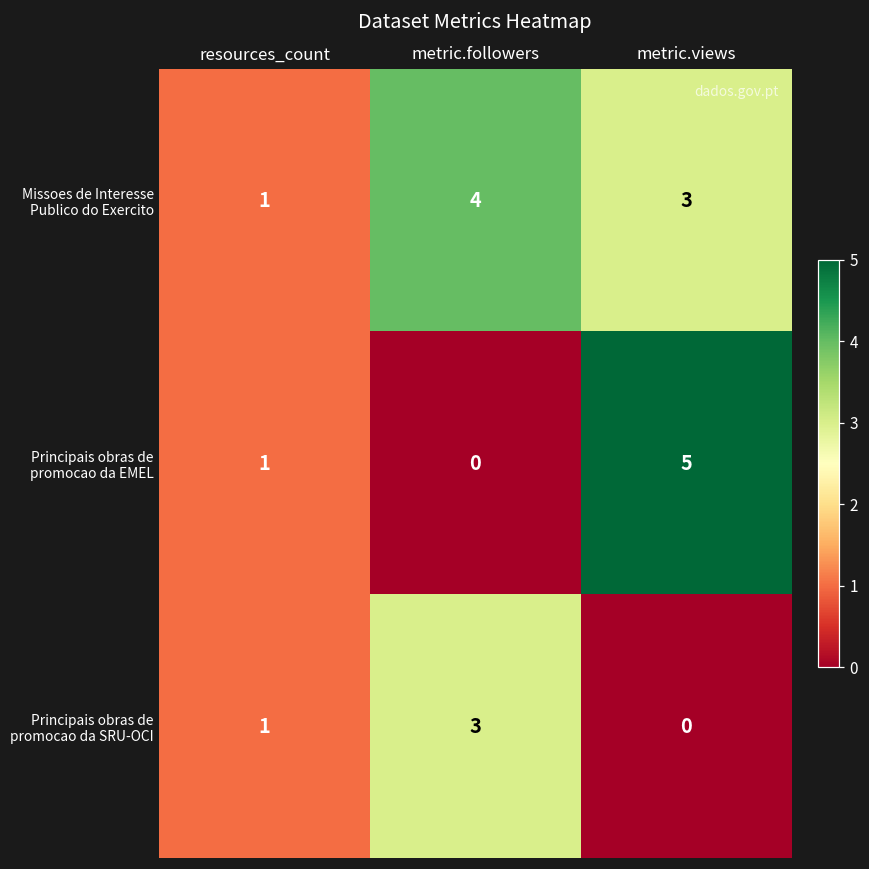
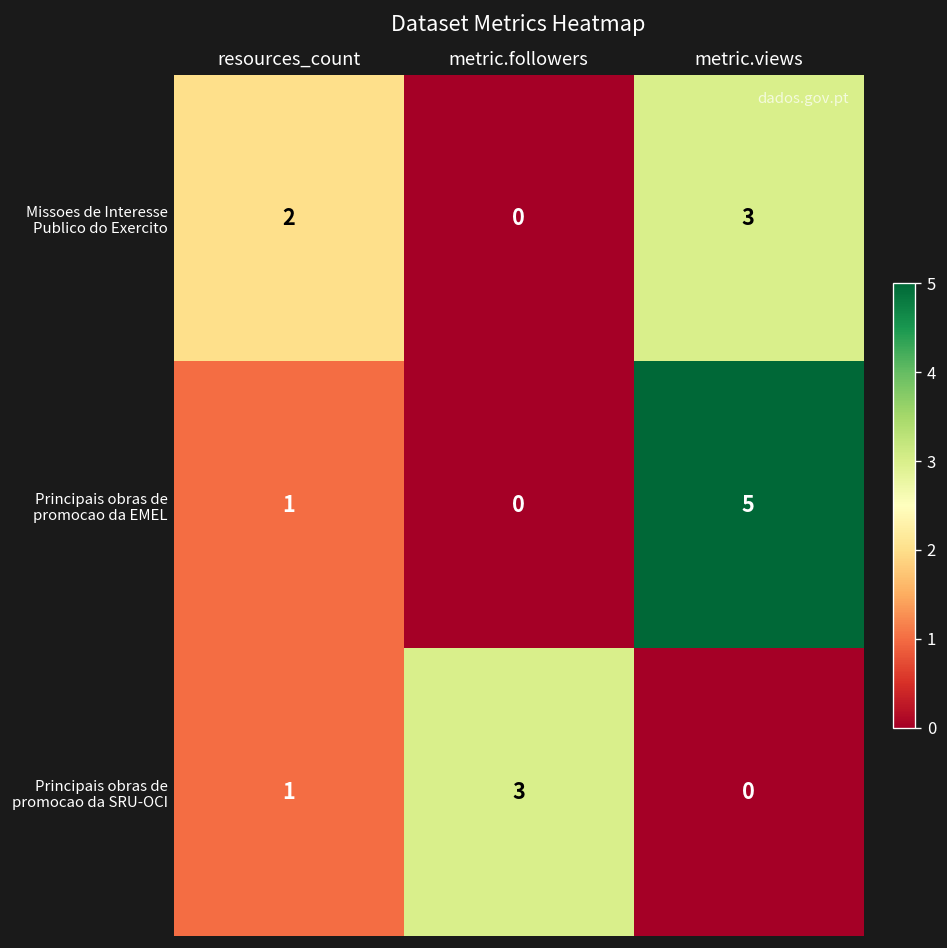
Missoes de Interesse Publico do Exercito, resources_count: 1 -> 2
Missoes de Interesse Publico do Exercito, metric.followers: 4 -> 0
